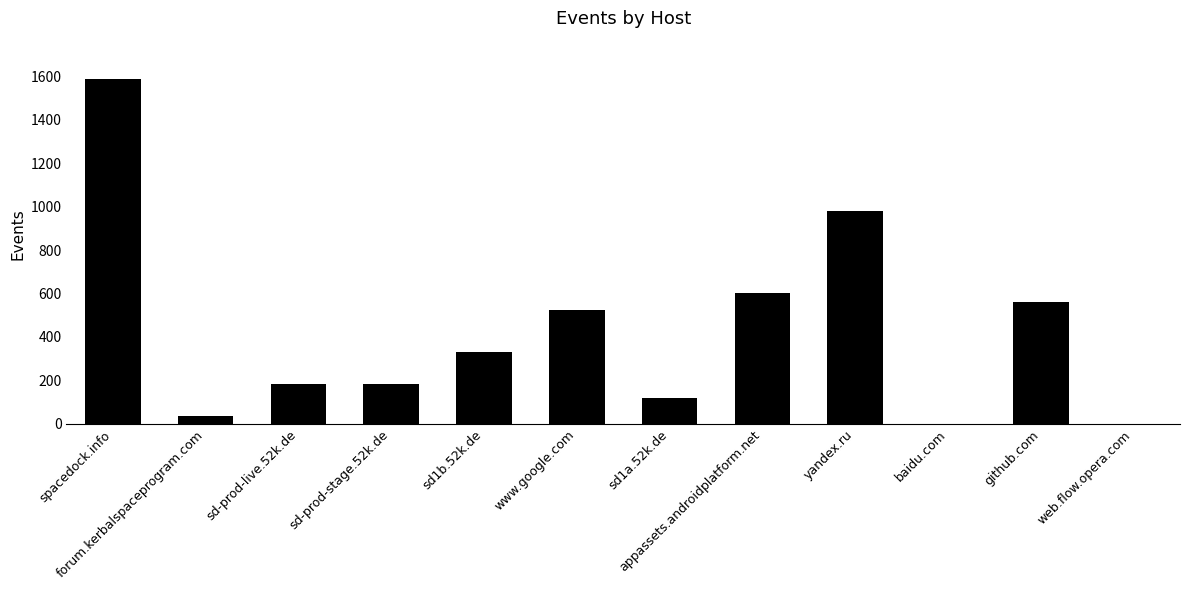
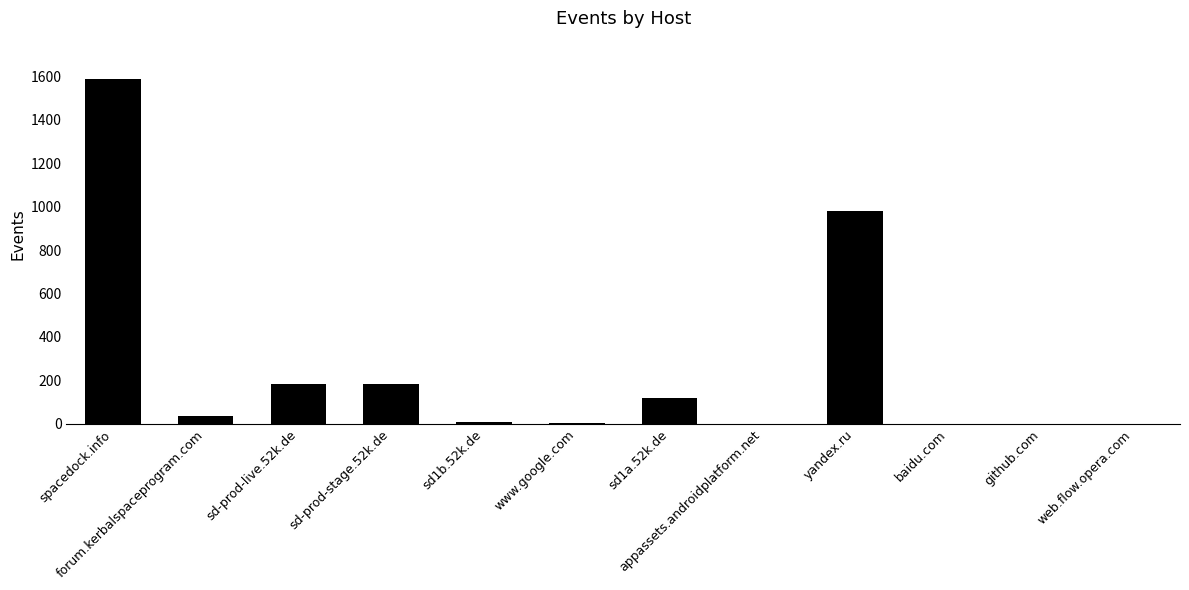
sd1b.52k.de: 330 -> 10
www.google.com: 530 -> 0
appassets.androidplatform.net: 600 -> 0
github.com: 560 -> 0
